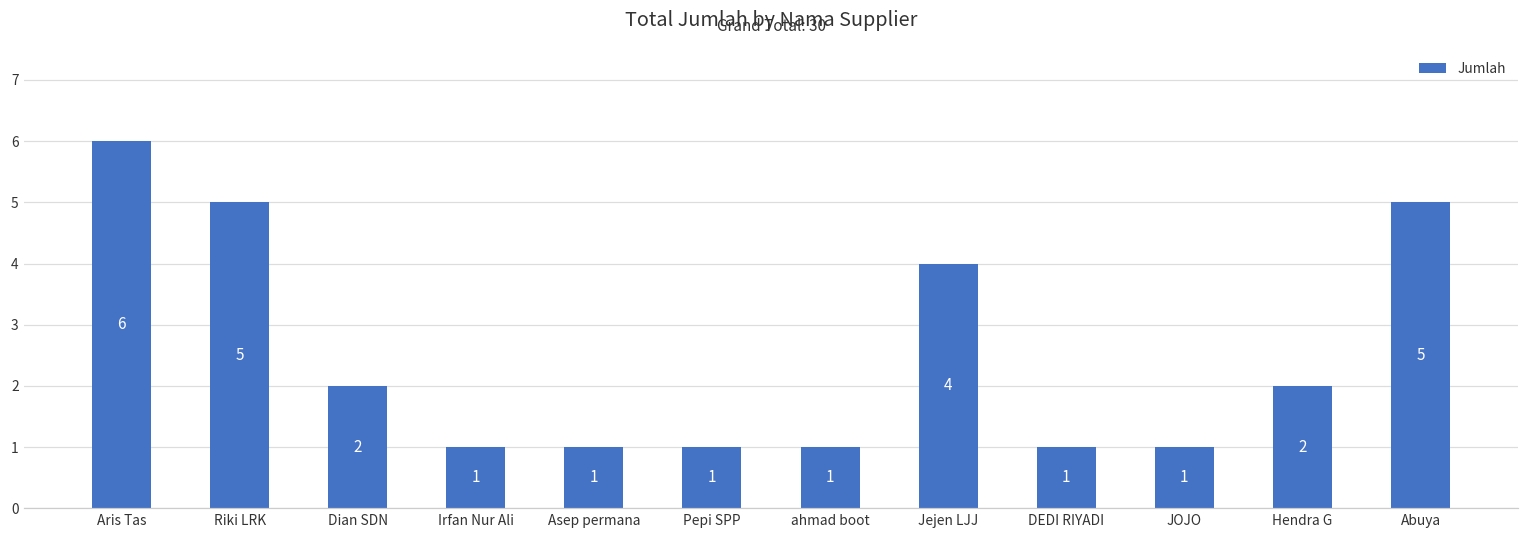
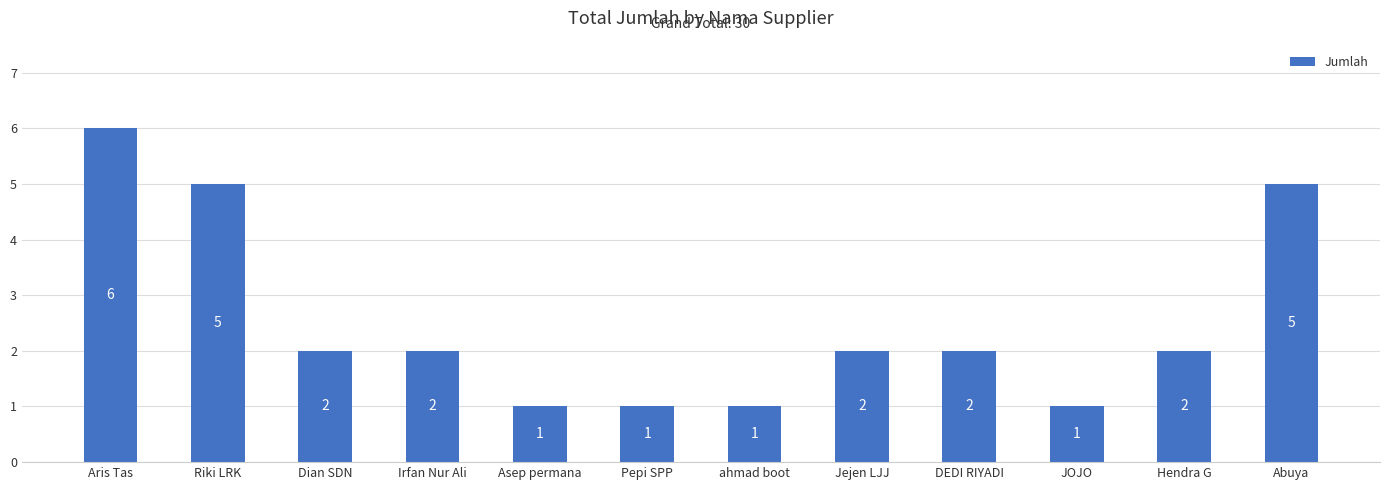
Irfan Nur Ali: 1 -> 2
Jejen LJJ: 4 -> 2
DEDI RIYADI: 1 -> 2
